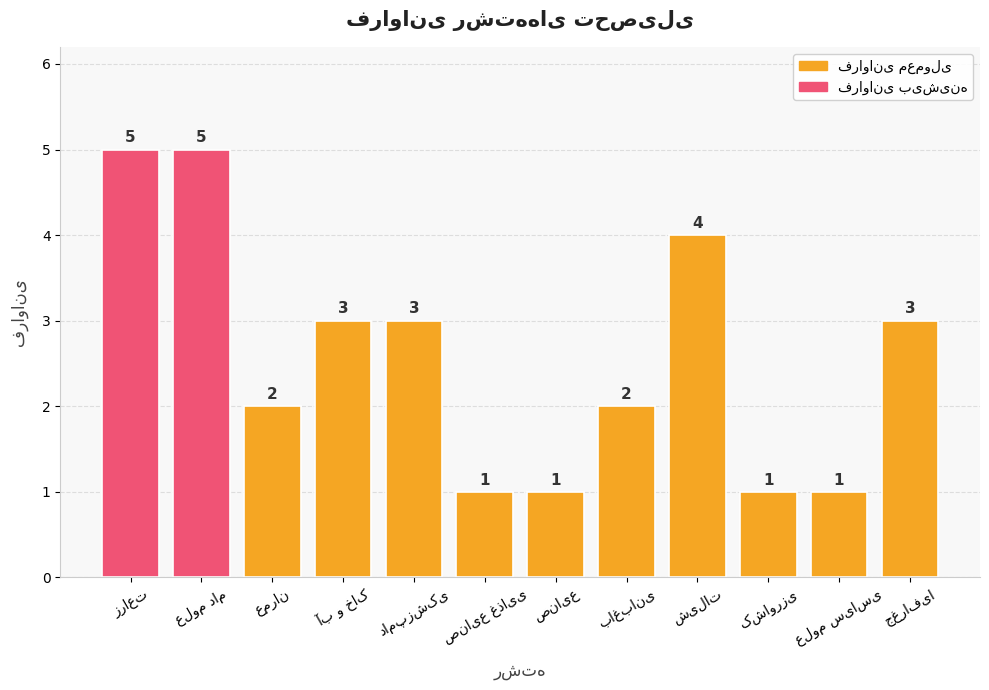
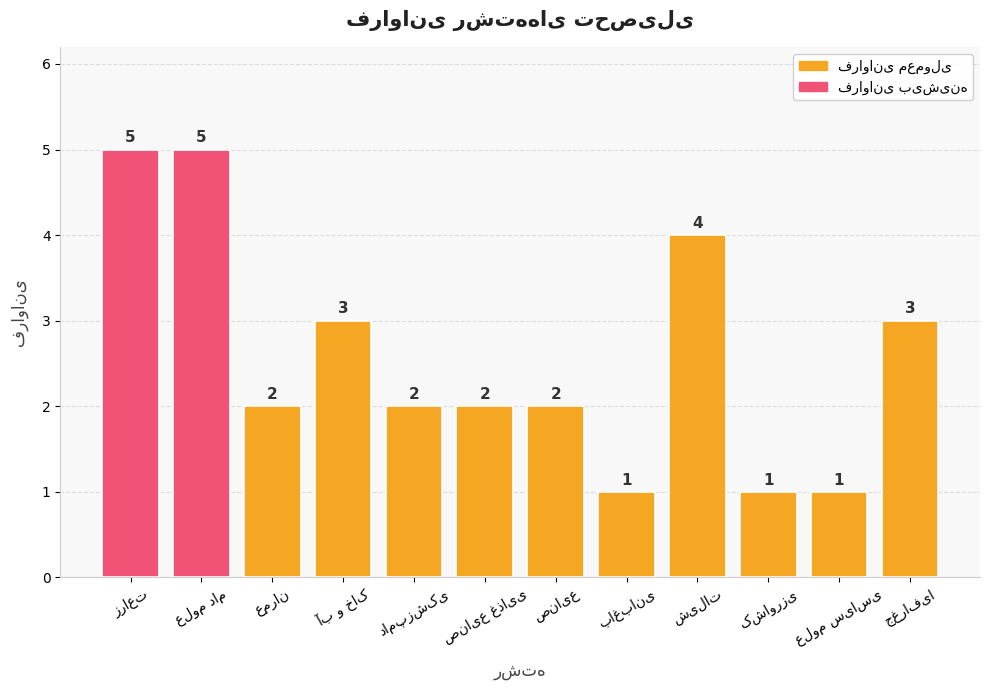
دامپزشکی: 3 -> 2
صنایع غذایی: 1 -> 2
صنایع: 1 -> 2
باغبانی: 2 -> 1
